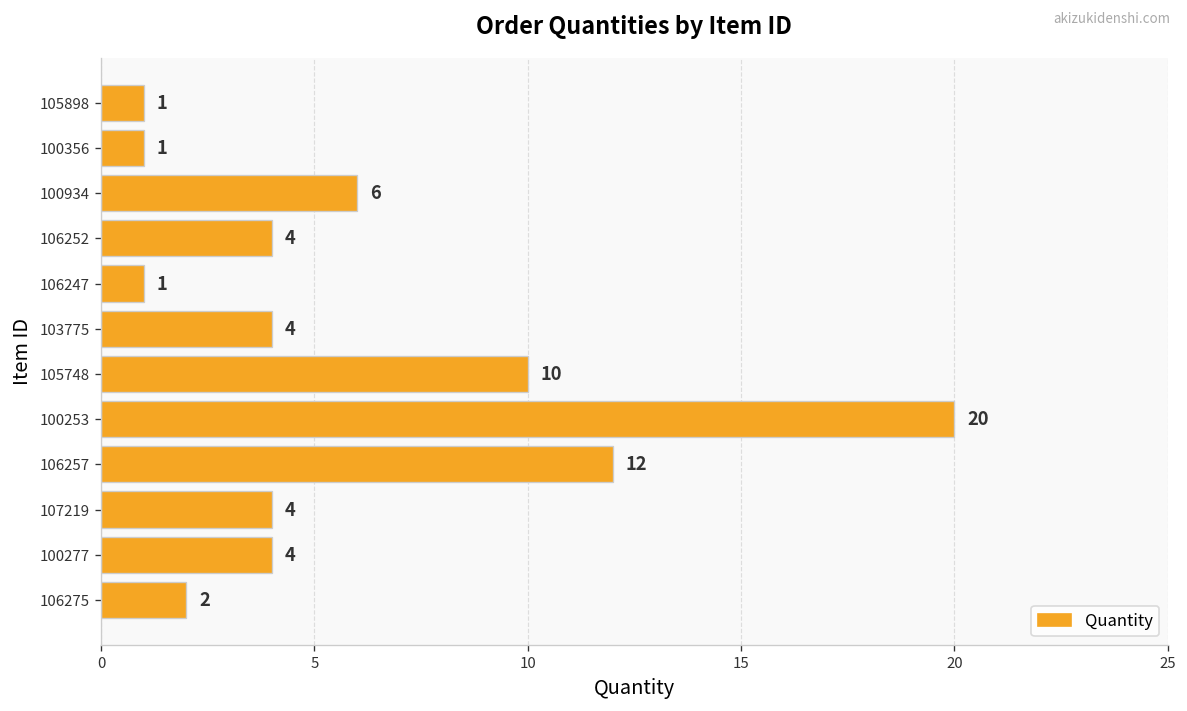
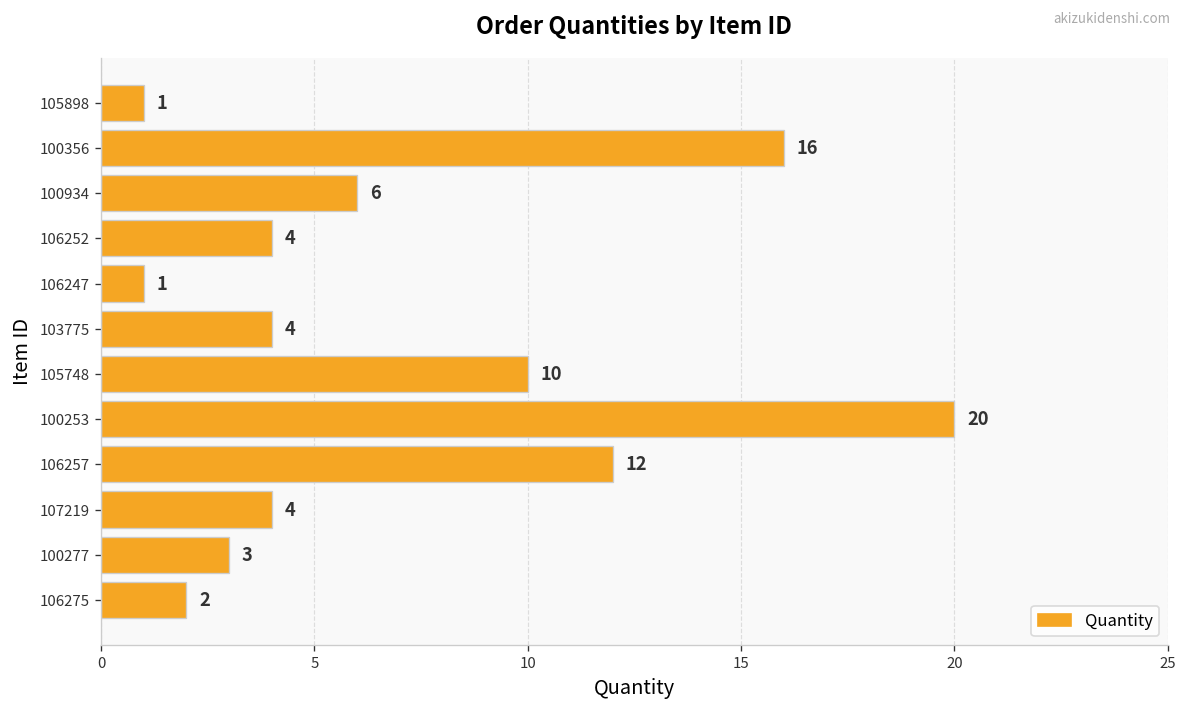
100356: 1 -> 16
100277: 4 -> 3
